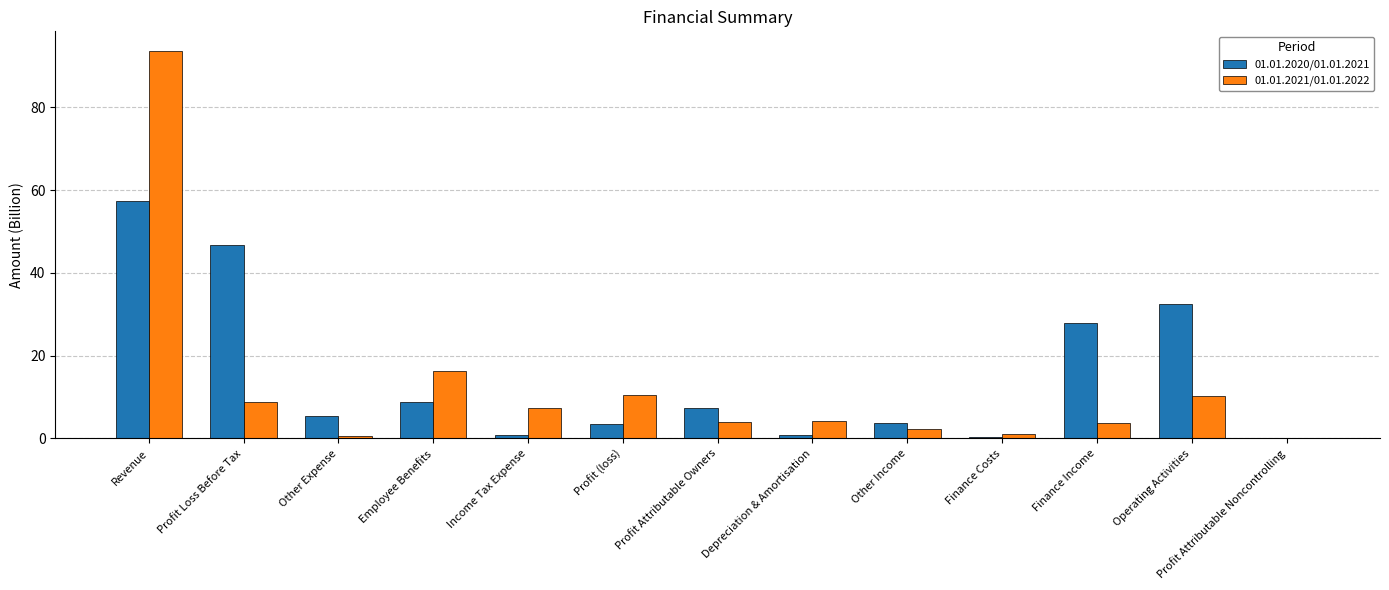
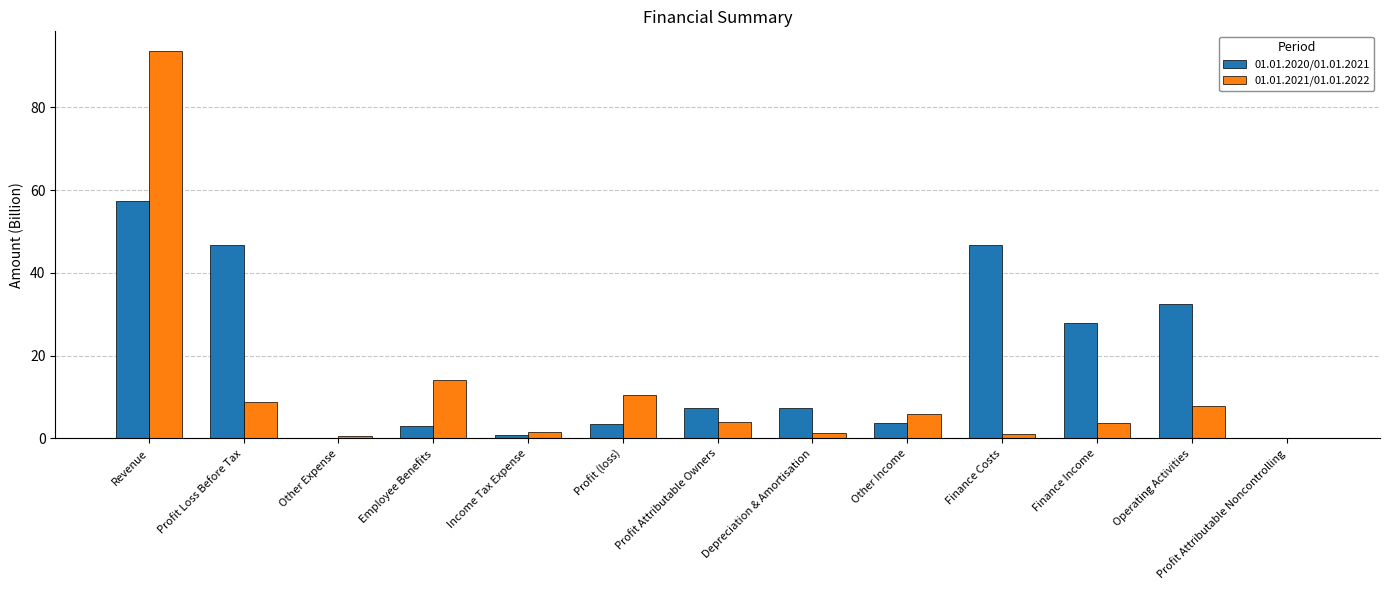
01.01.2020/01.01.2021, Other Expense: 5 -> 0
01.01.2020/01.01.2021, Employee Benefits: 9 -> 3
01.01.2021/01.01.2022, Employee Benefits: 16 -> 14
01.01.2021/01.01.2022, Income Tax Expense: 7 -> 2
01.01.2020/01.01.2021, Depreciation & Amortisation: 1 -> 7
01.01.2021/01.01.2022, Depreciation & Amortisation: 4 -> 1
01.01.2021/01.01.2022, Other Income: 2 -> 6
01.01.2020/01.01.2021, Finance Costs: 0 -> 47
01.01.2021/01.01.2022, Operating Activities: 10 -> 8
